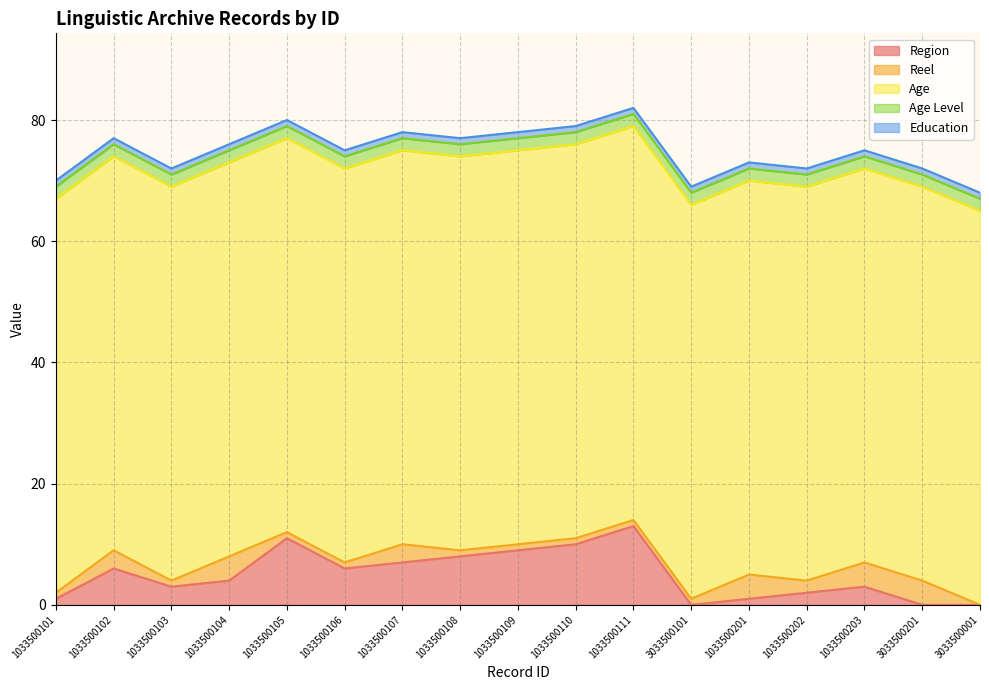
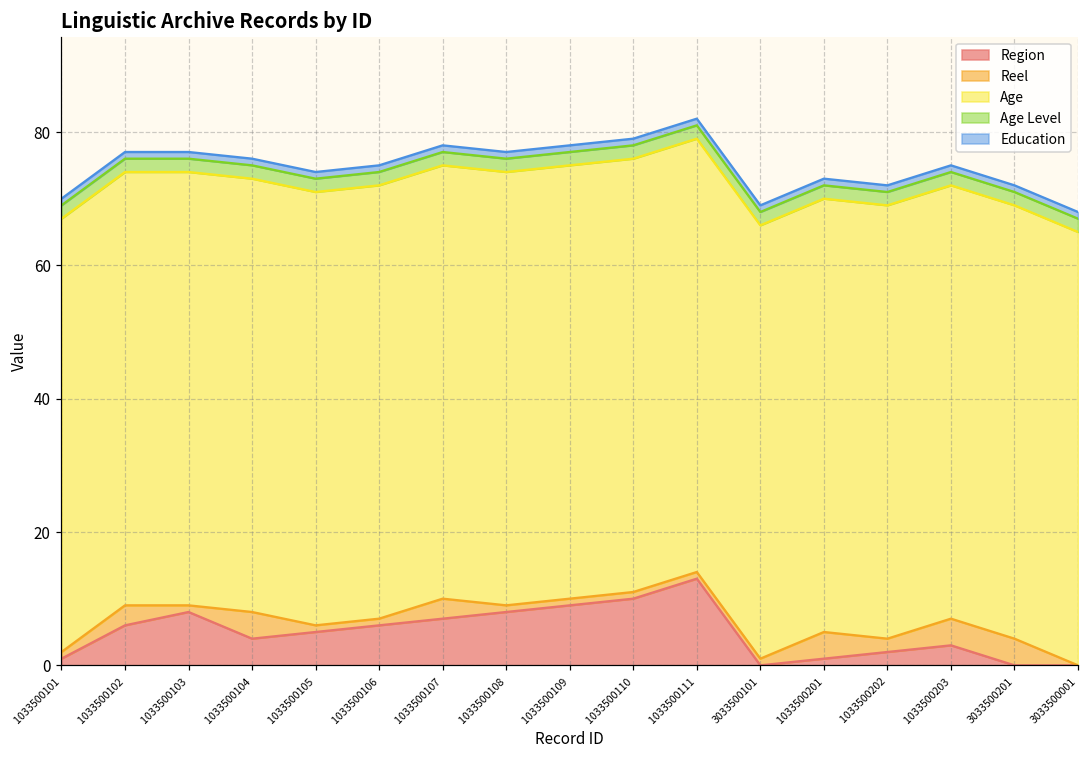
Region, 1033500103: 3 -> 8
Region, 1033500105: 11 -> 5
